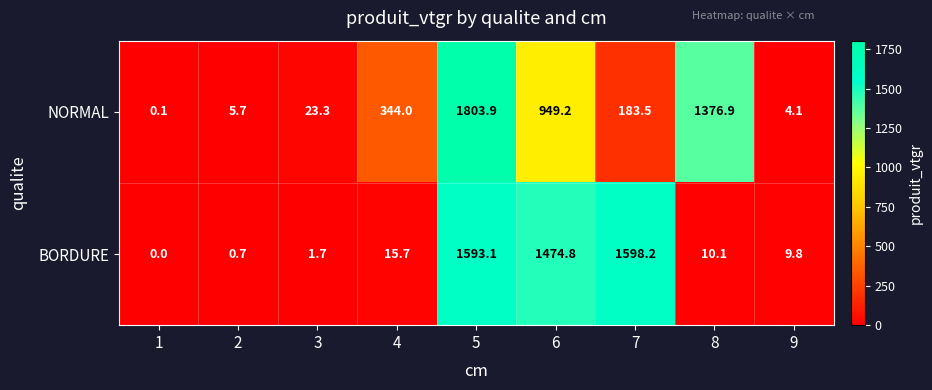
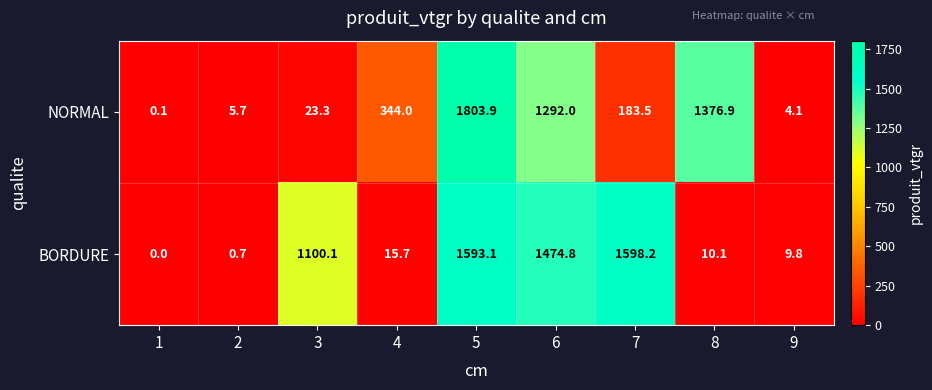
NORMAL, 6: 949.2 -> 1292.0
BORDURE, 3: 1.7 -> 1100.1
